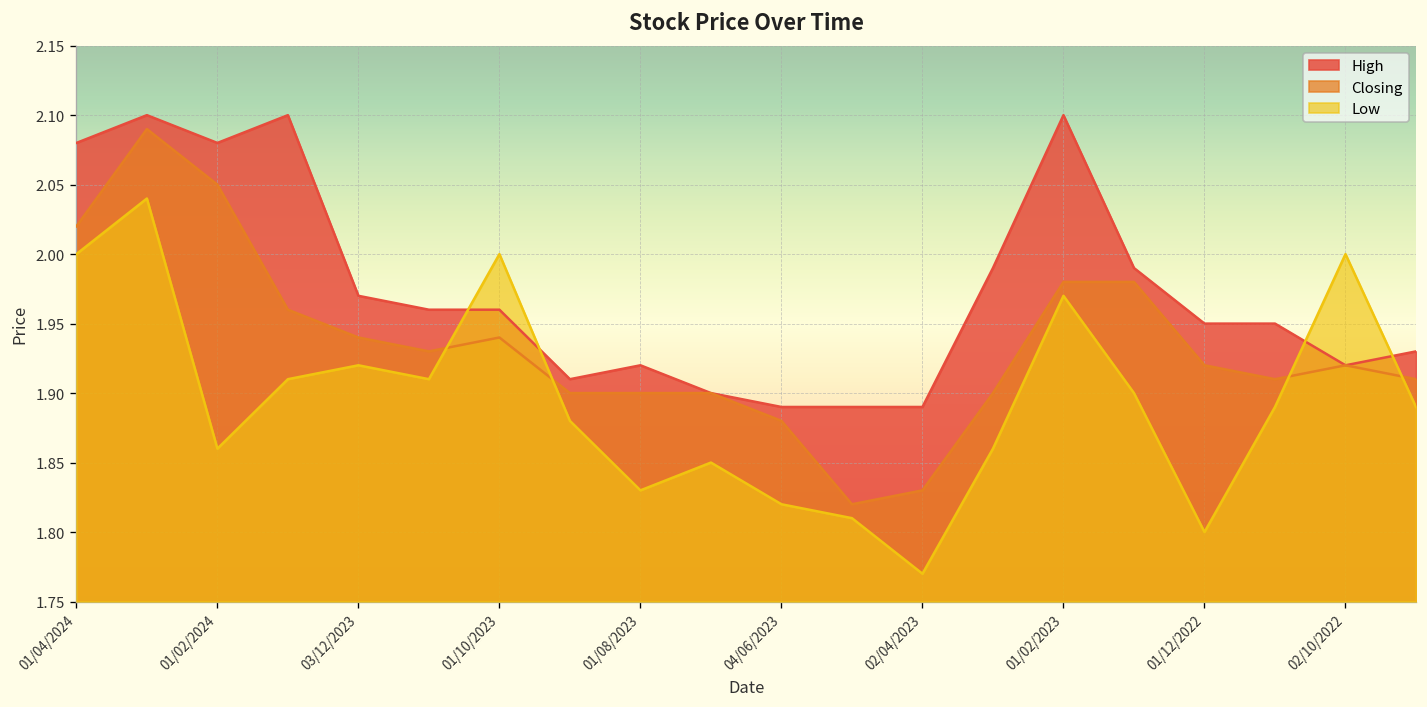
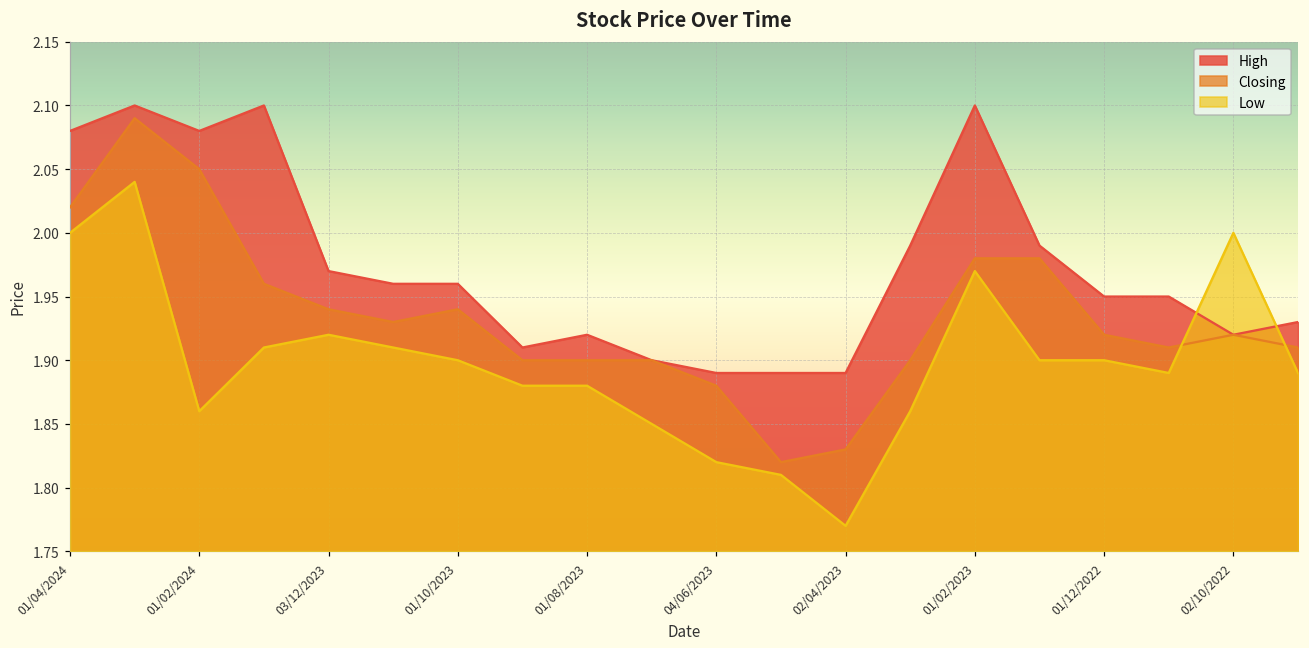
Low, 01/10/2023: 2.0 -> 1.9
Low, 01/08/2023: 1.83 -> 1.88
Low, 01/12/2022: 1.8 -> 1.9
